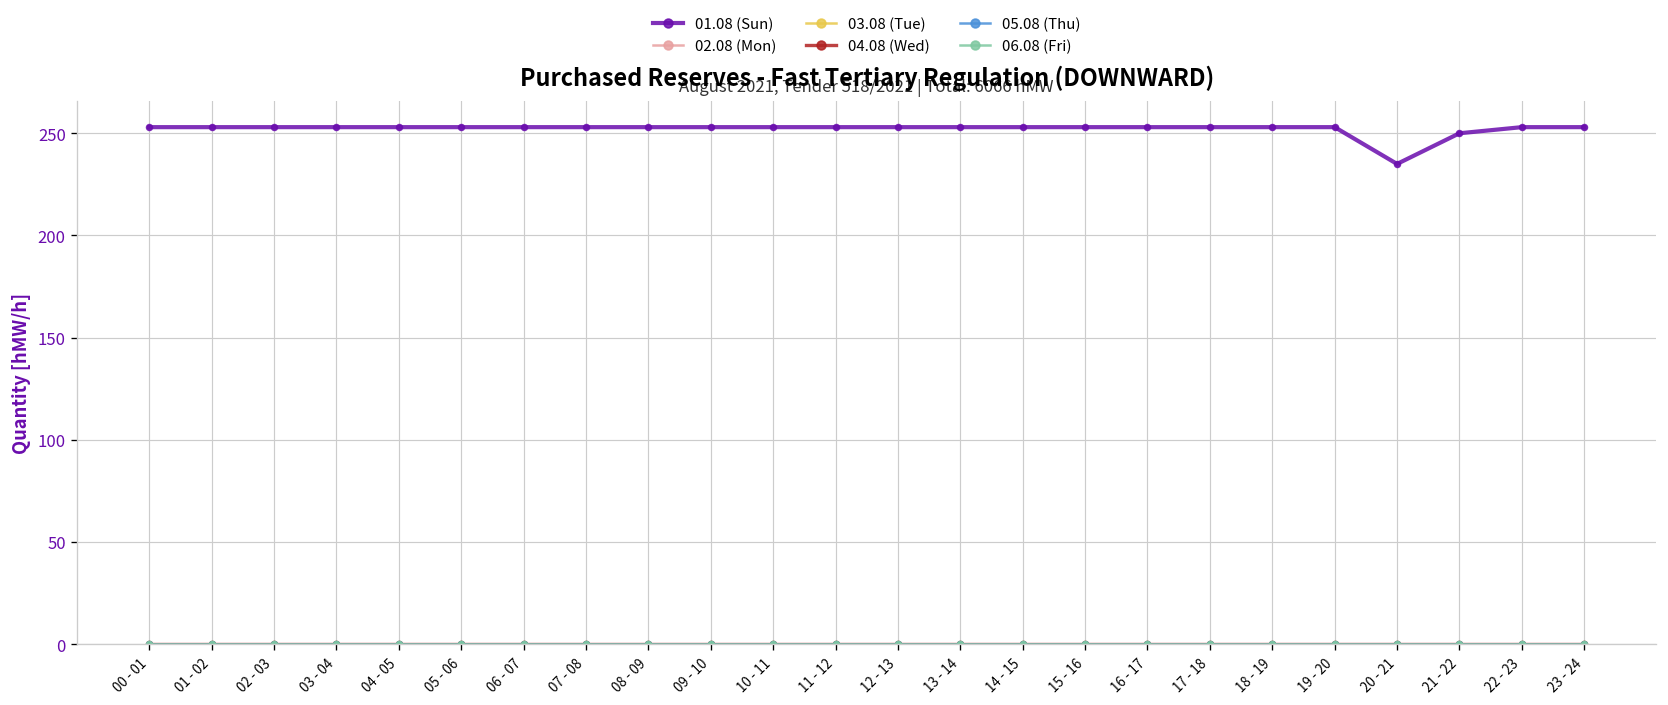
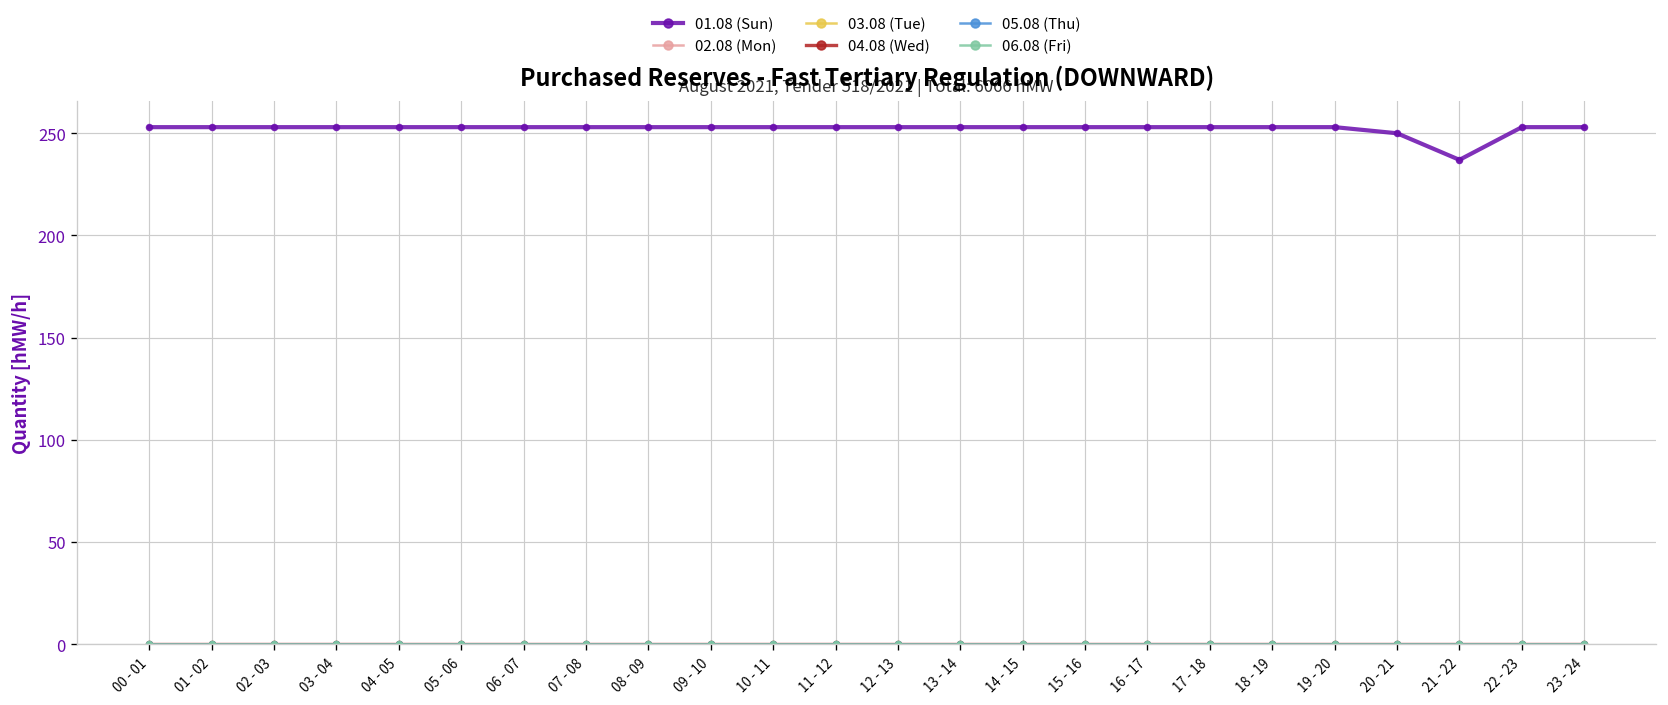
01.08 (Sun), 20 - 21: 235 -> 250
01.08 (Sun), 21 - 22: 250 -> 237
